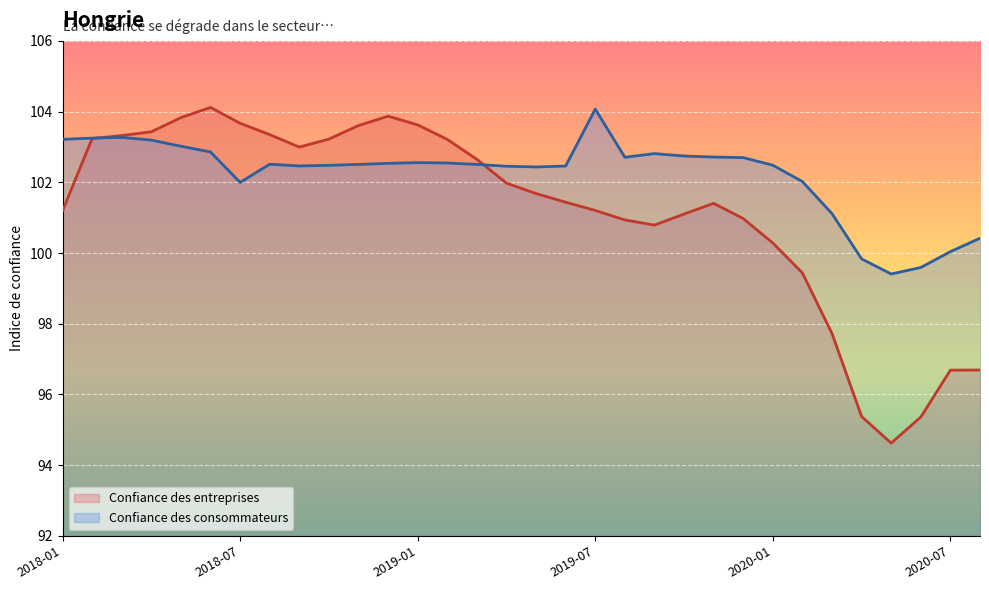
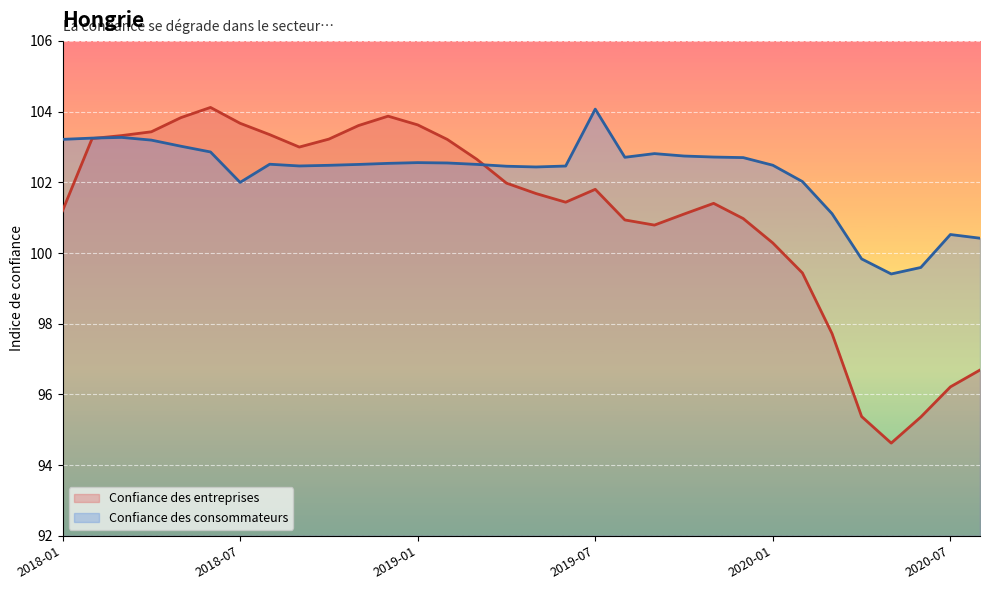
Confiance des entreprises, 2019-07: 101.2 -> 101.8
Confiance des entreprises, 2020-07: 96.7 -> 96.2
Confiance des consommateurs, 2020-07: 100.0 -> 100.5
